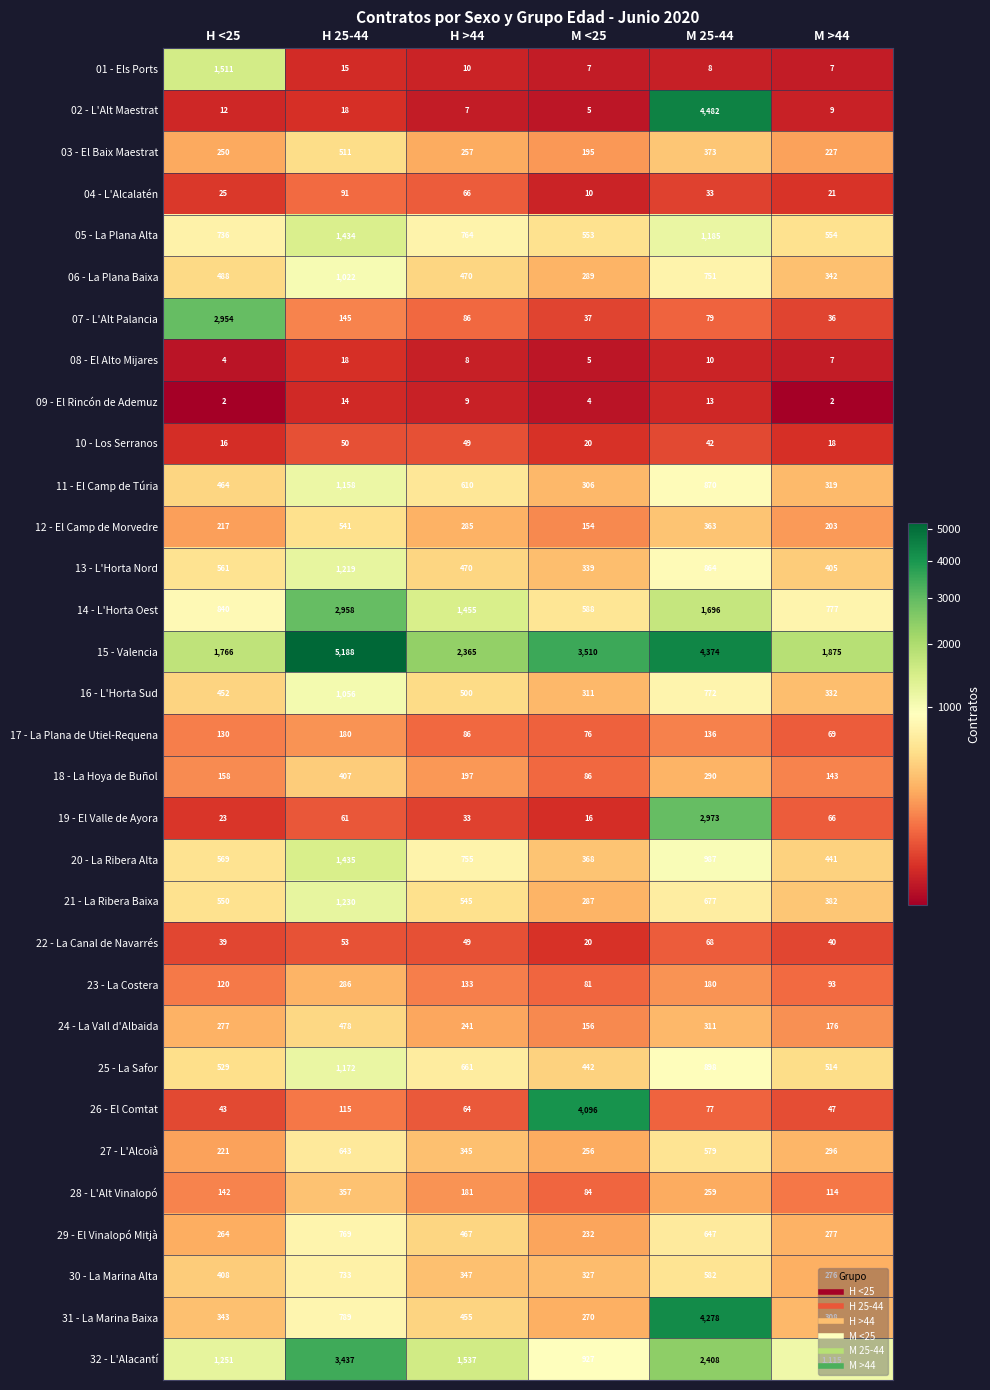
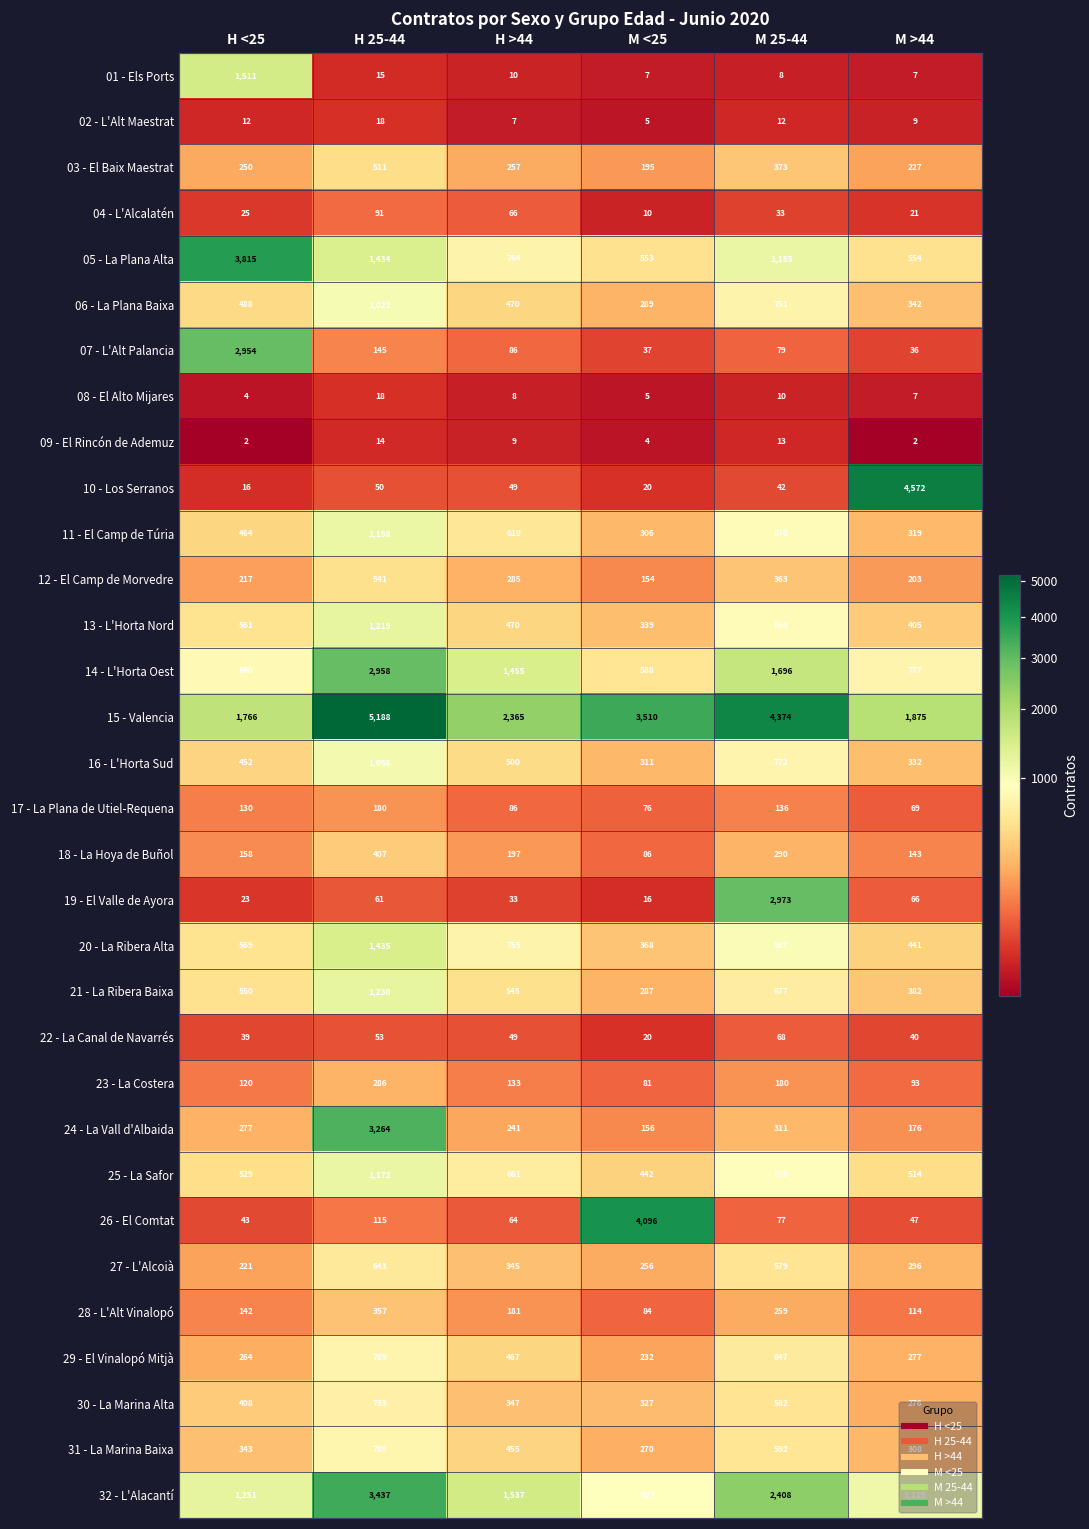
02 - L'Alt Maestrat, M 25-44: 4,482 -> 12
05 - La Plana Alta, H <25: 736 -> 3,815
10 - Los Serranos, M >44: 18 -> 4,572
24 - La Vall d'Albaida, H 25-44: 478 -> 3,264
31 - La Marina Baixa, M 25-44: 4,278 -> 592
